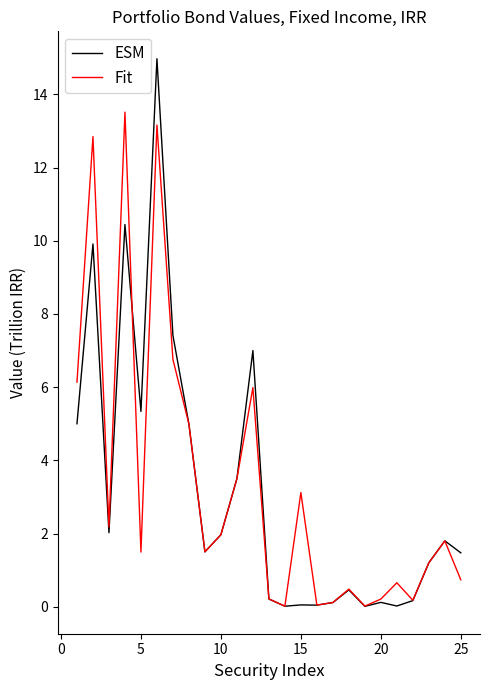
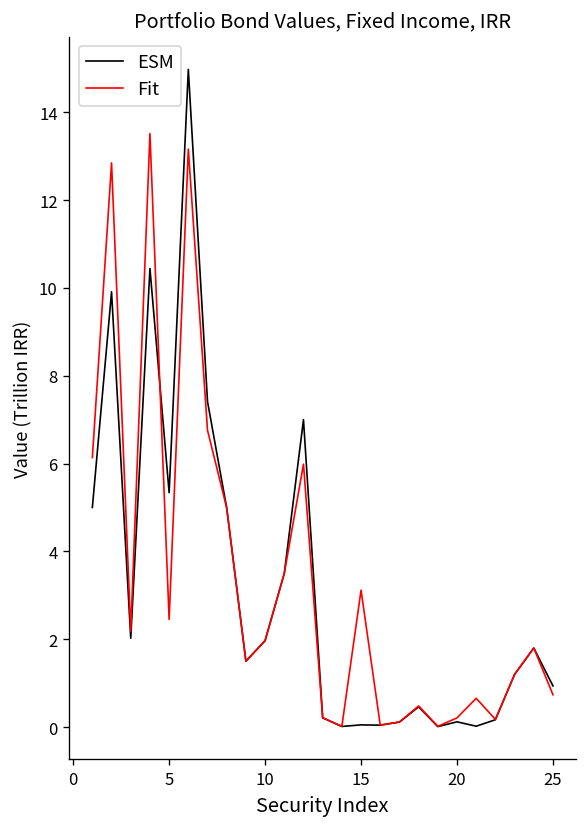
Fit, 5: 1.5 -> 2.5
ESM, 25: 1.5 -> 0.9
